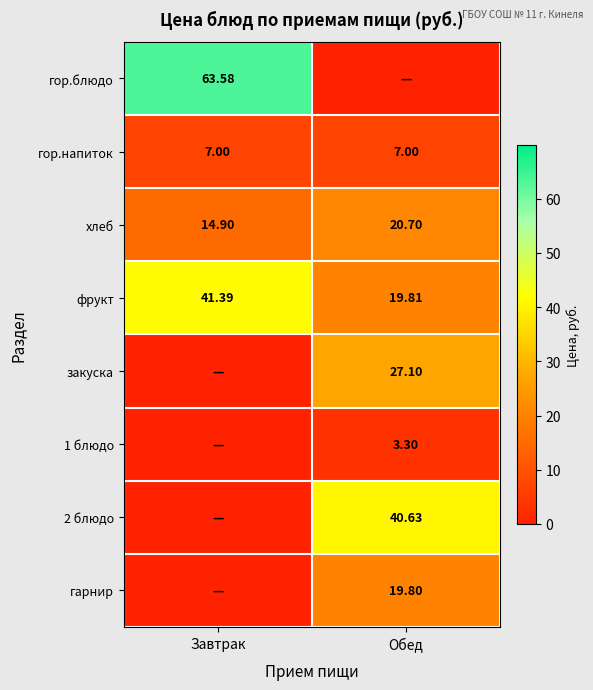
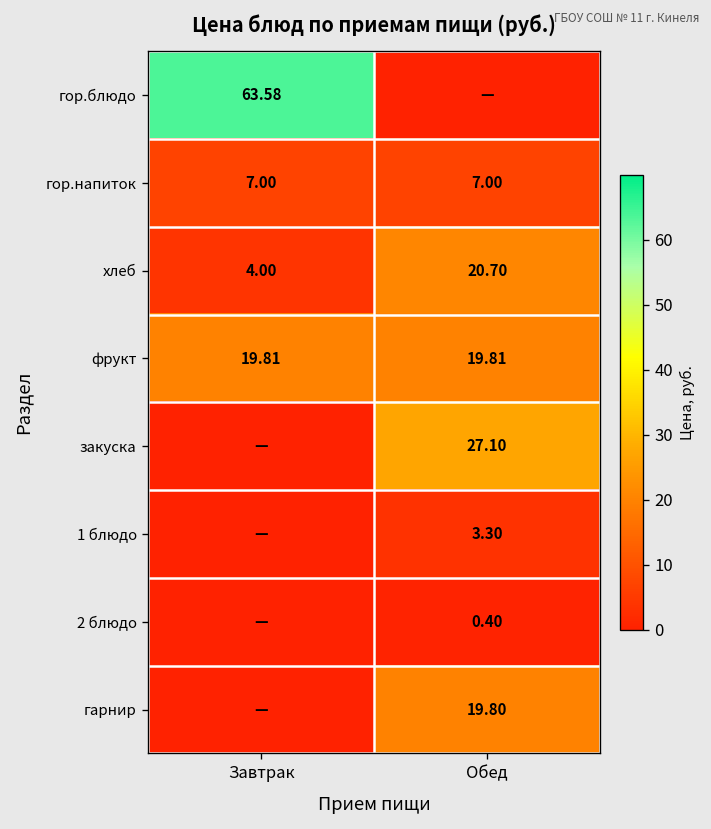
хлеб, Завтрак: 14.90 -> 4.00
фрукт, Завтрак: 41.39 -> 19.81
2 блюдо, Обед: 40.63 -> 0.40
